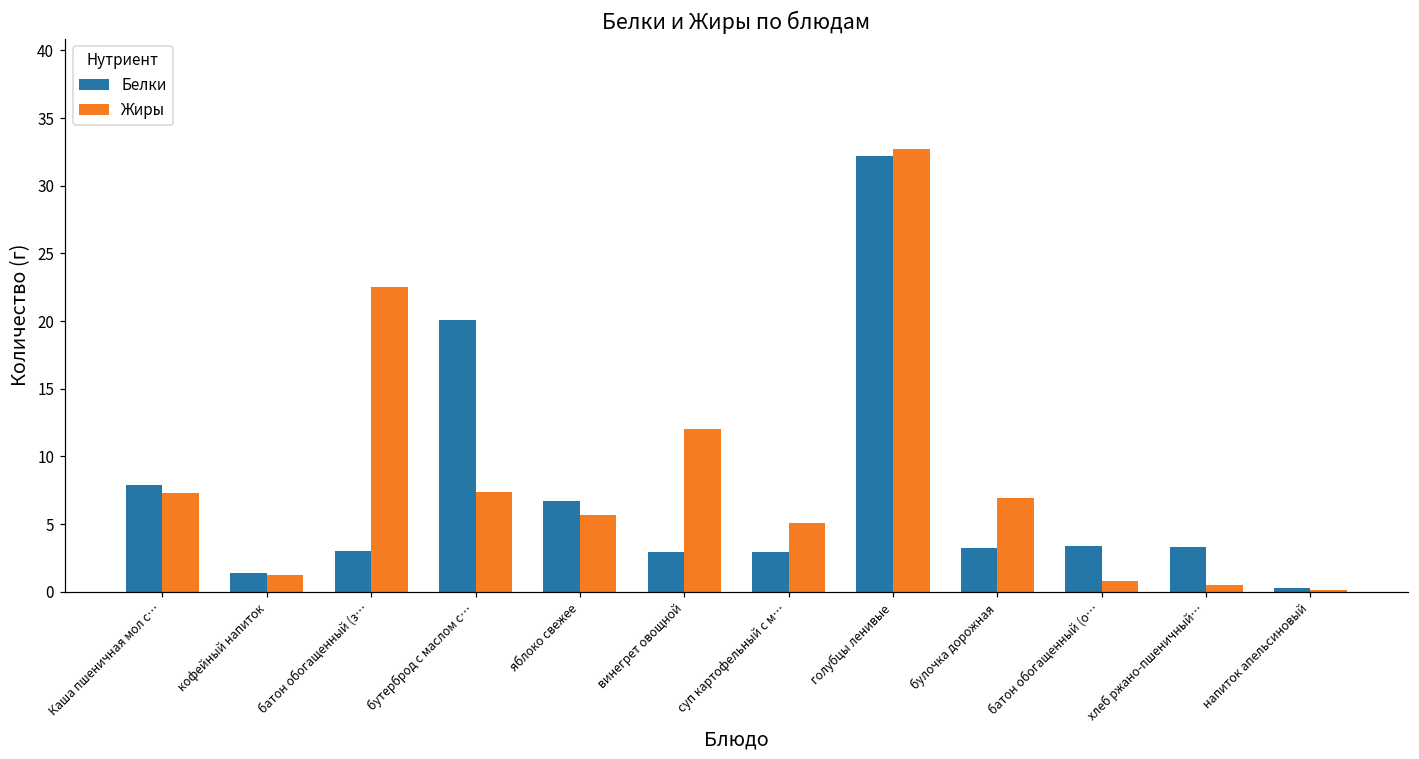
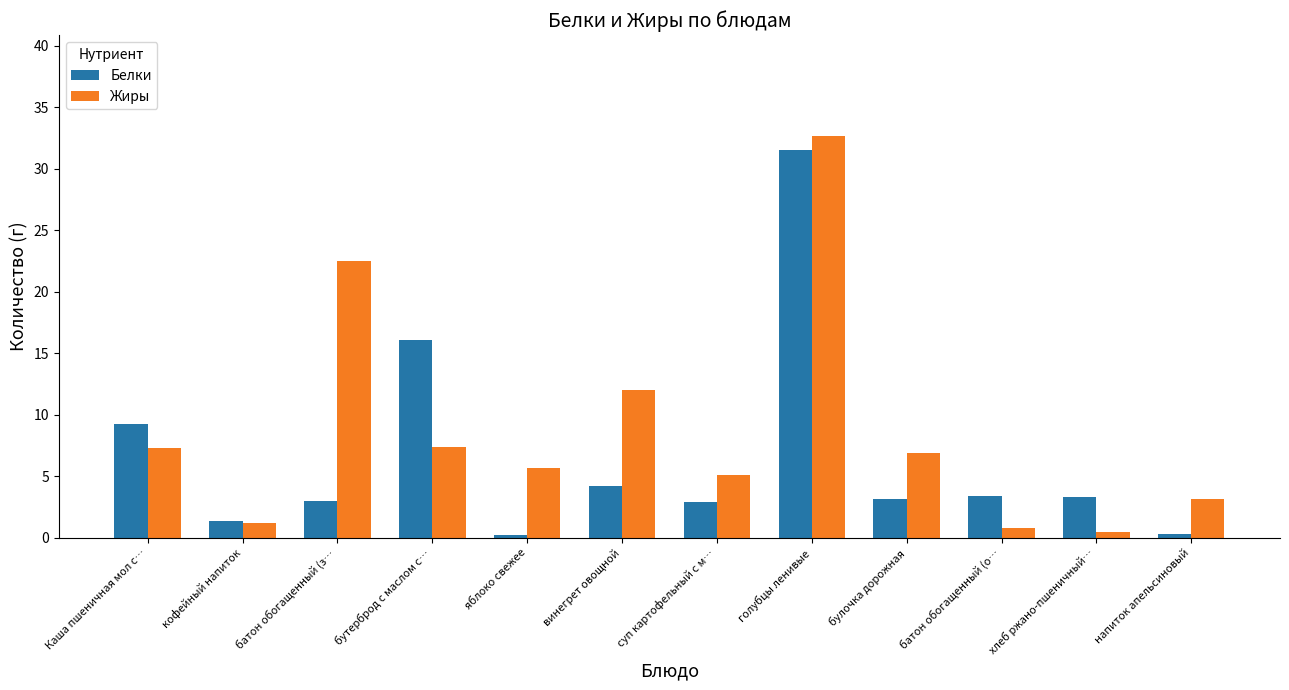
Белки, Каша пшеничная мол с…: 7.9 -> 9.3
Белки, бутерброд с маслом с…: 20.1 -> 16.1
Белки, яблоко свежее: 6.7 -> 0.2
Белки, винегрет овощной: 2.9 -> 4.2
Белки, голубцы ленивые: 32.2 -> 31.5
Жиры, напиток апельсиновый: 0.1 -> 3.2
